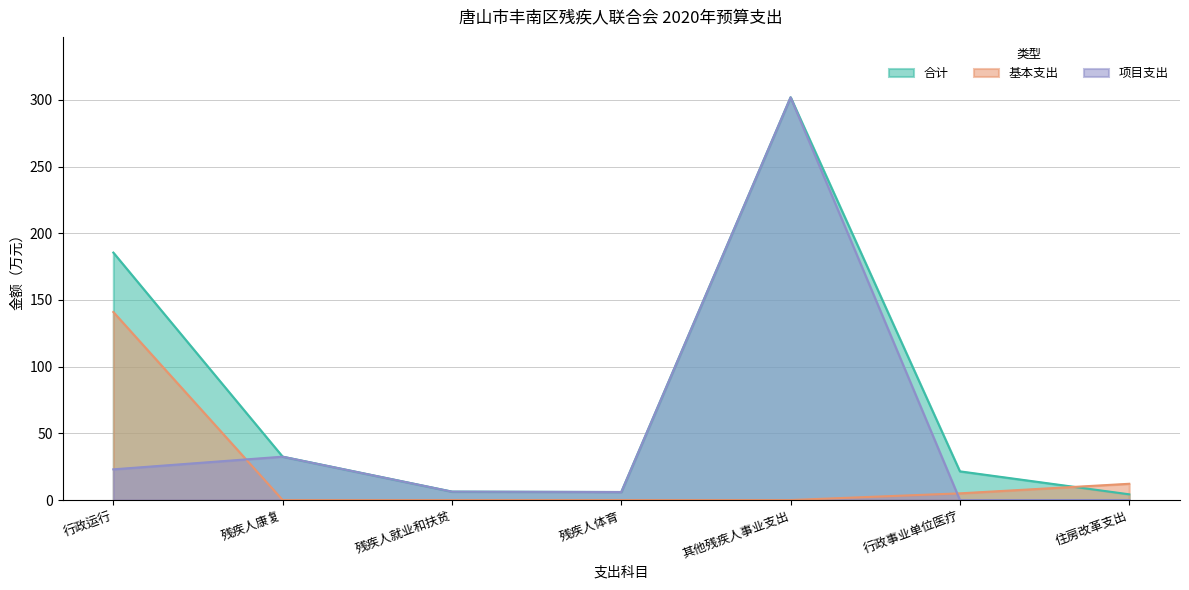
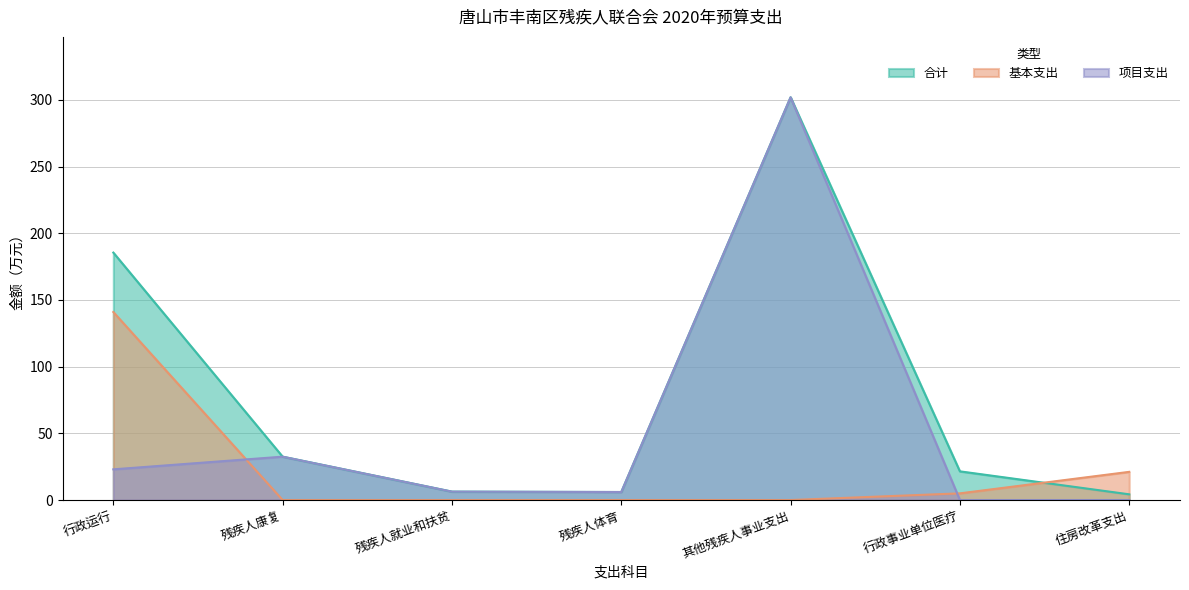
基本支出, 住房改革支出: 12 -> 21
